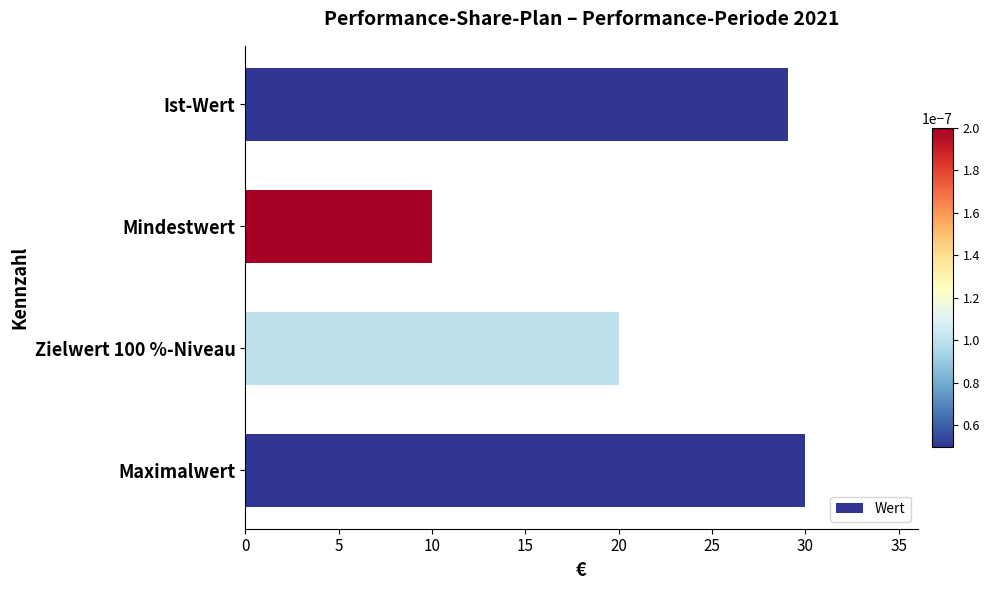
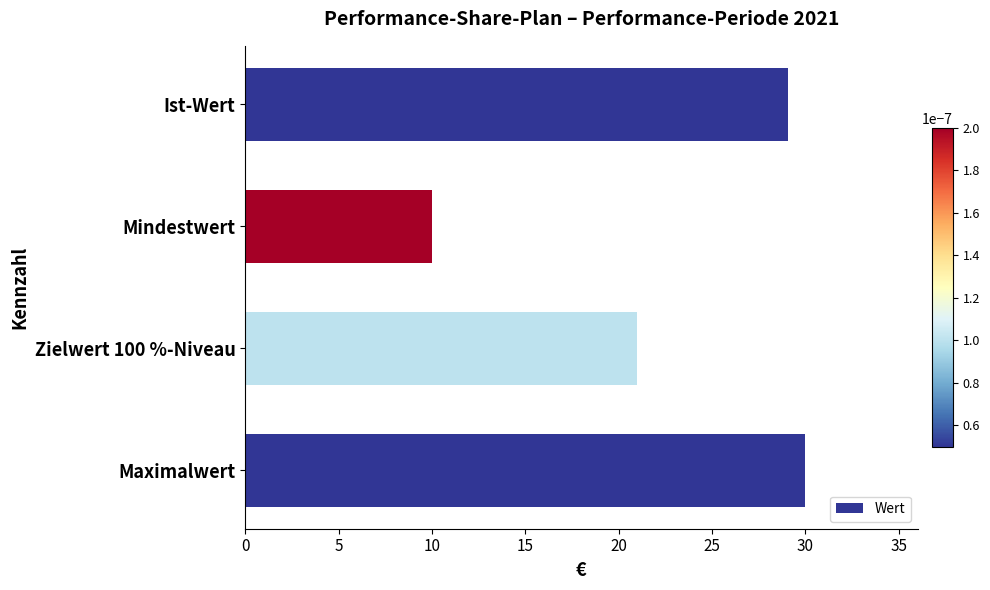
Zielwert 100 %-Niveau: 20 -> 21
